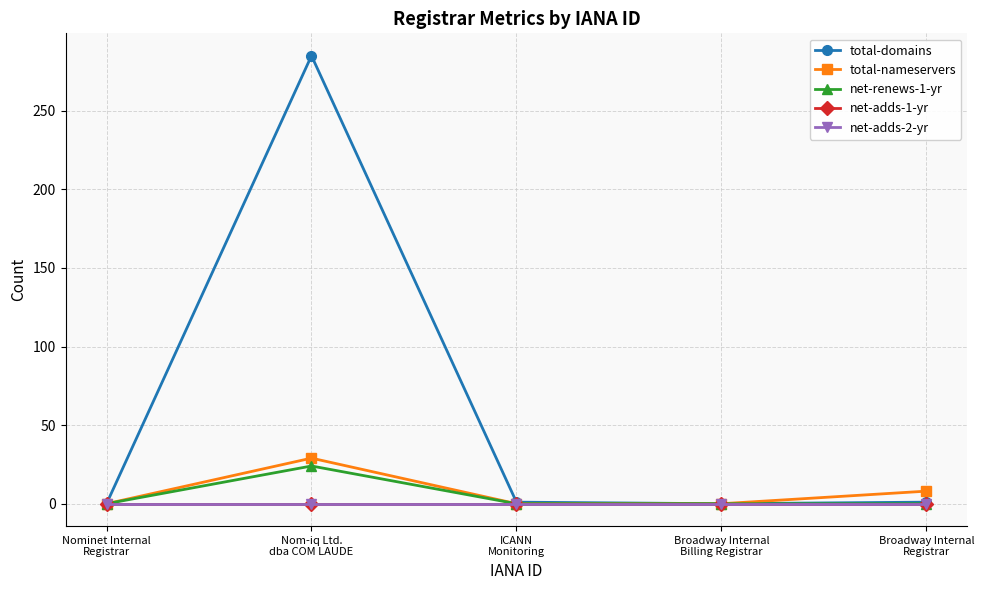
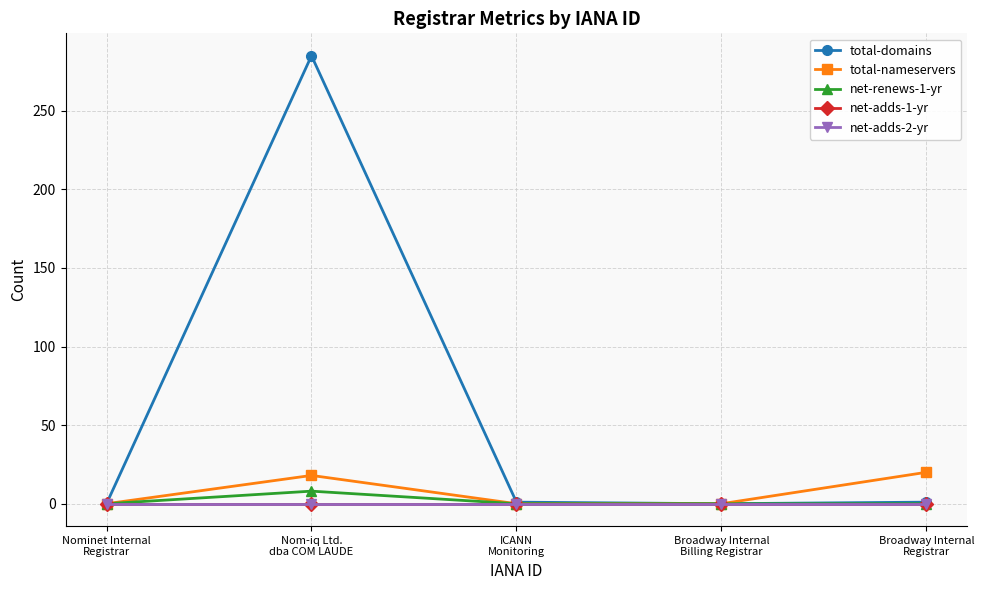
total-nameservers, Nom-iq Ltd. dba COM LAUDE: 29 -> 18
net-renews-1-yr, Nom-iq Ltd. dba COM LAUDE: 24 -> 8
total-nameservers, Broadway Internal Registrar: 8 -> 20
